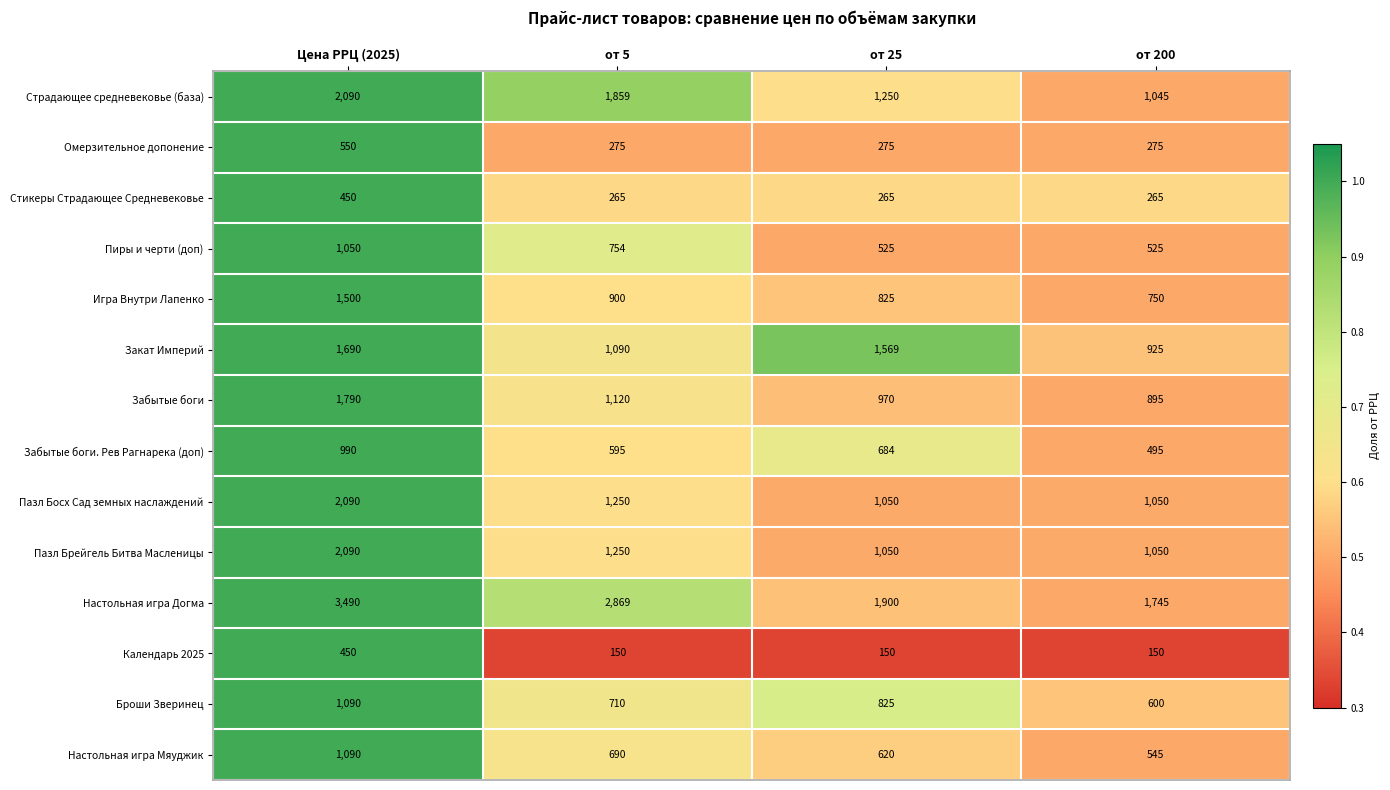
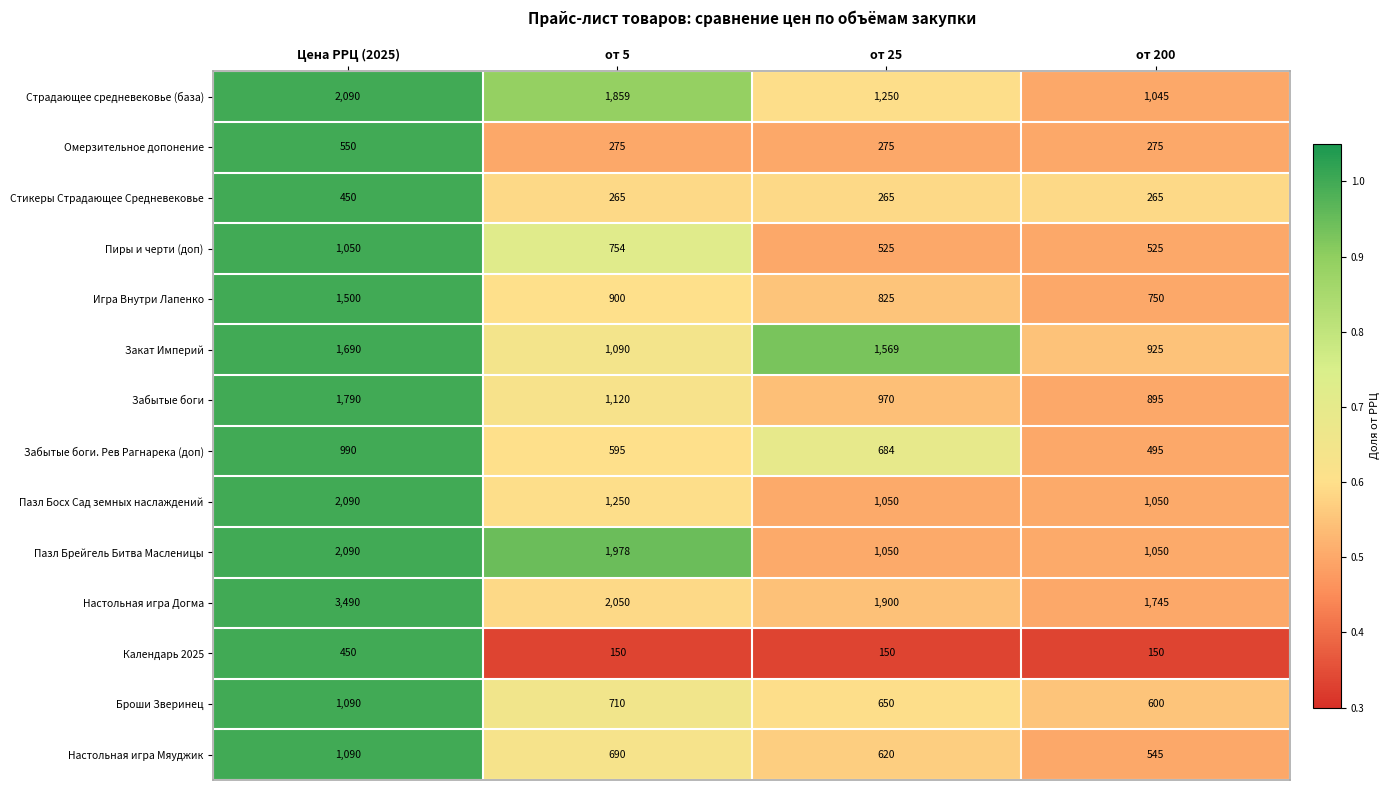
Пазл Брейгель Битва Масленицы, от 5: 1,250 -> 1,978
Настольная игра Догма, от 5: 2,869 -> 2,050
Броши Зверинец, от 25: 825 -> 650
